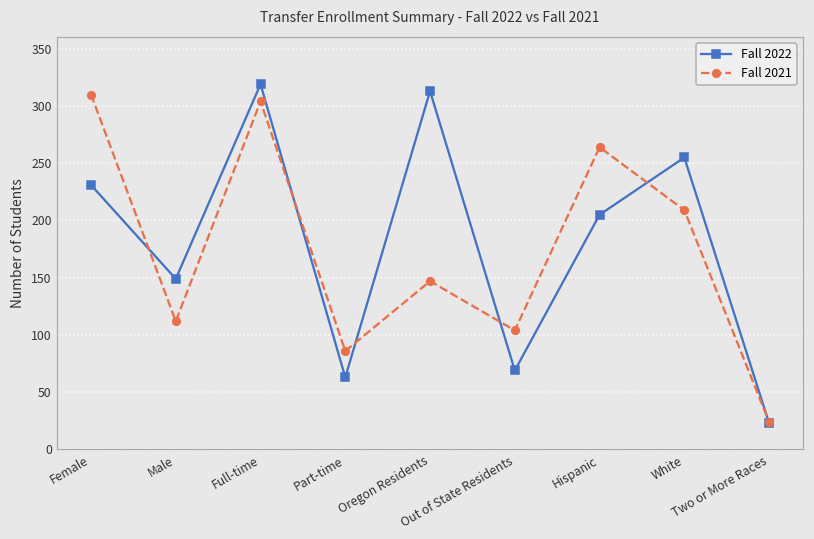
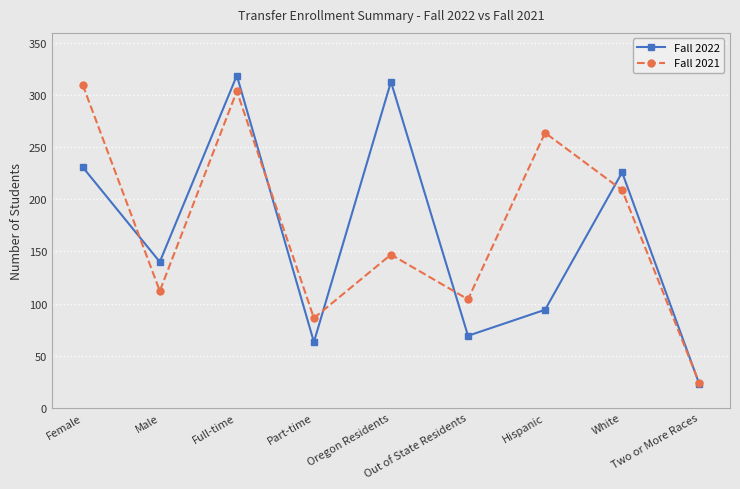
Fall 2022, Male: 149 -> 140
Fall 2022, Hispanic: 205 -> 94
Fall 2022, White: 255 -> 226
